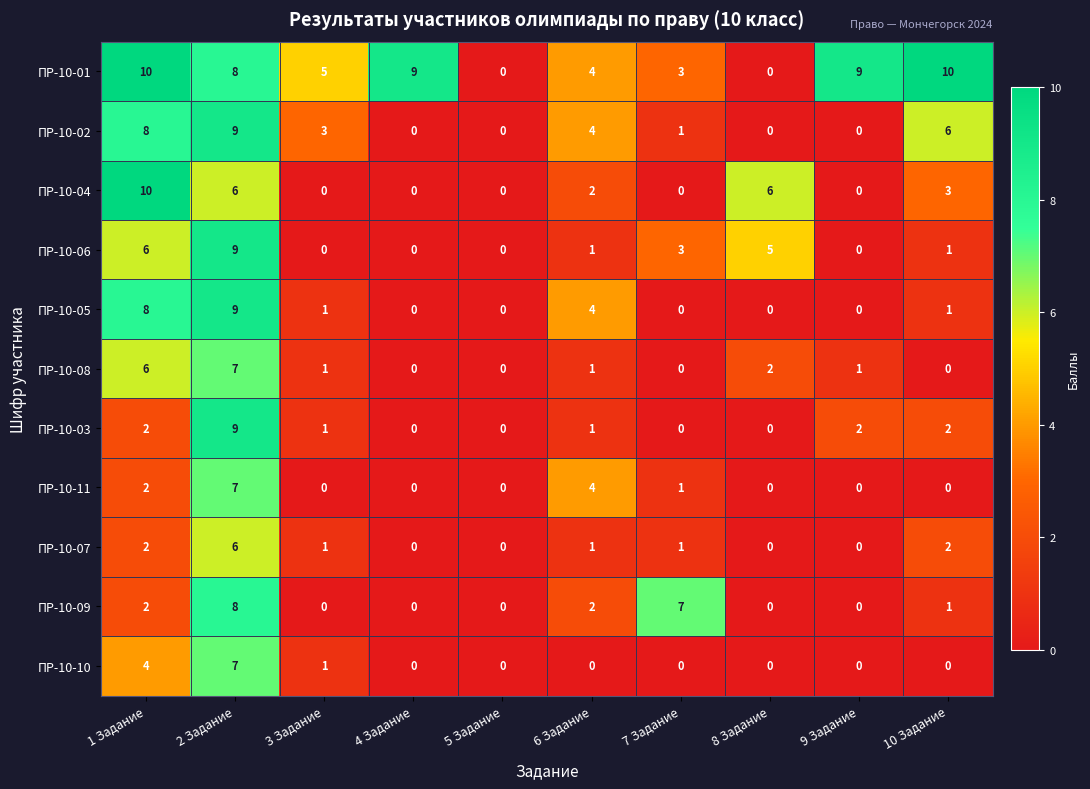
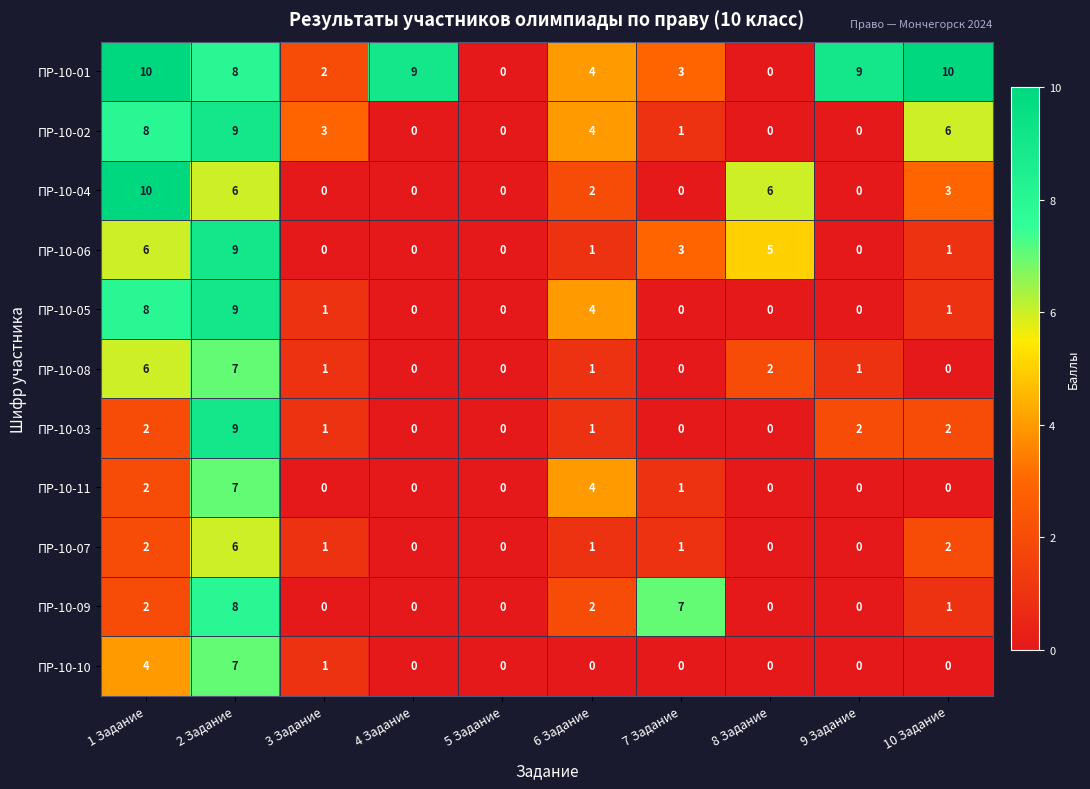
ПР-10-01, 3 Задание: 5 -> 2
